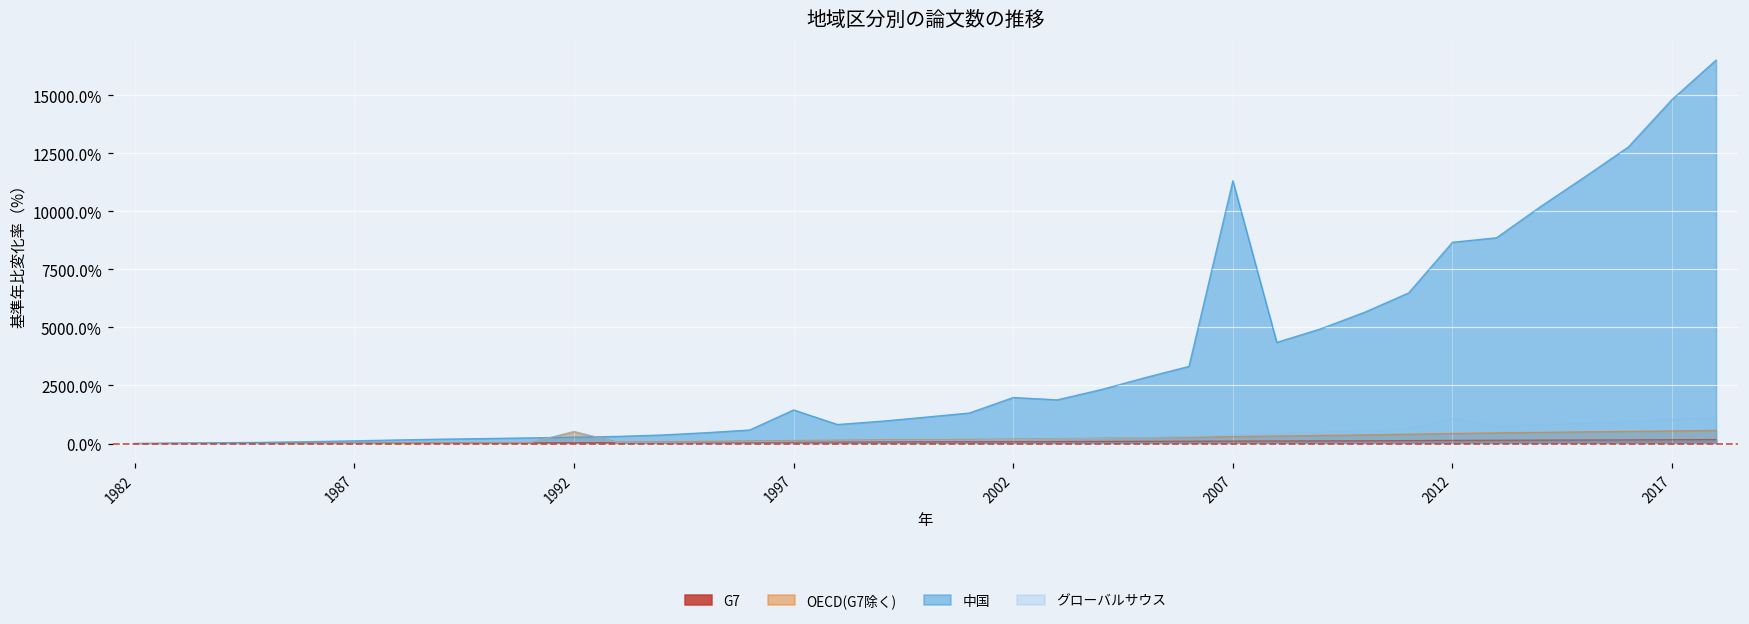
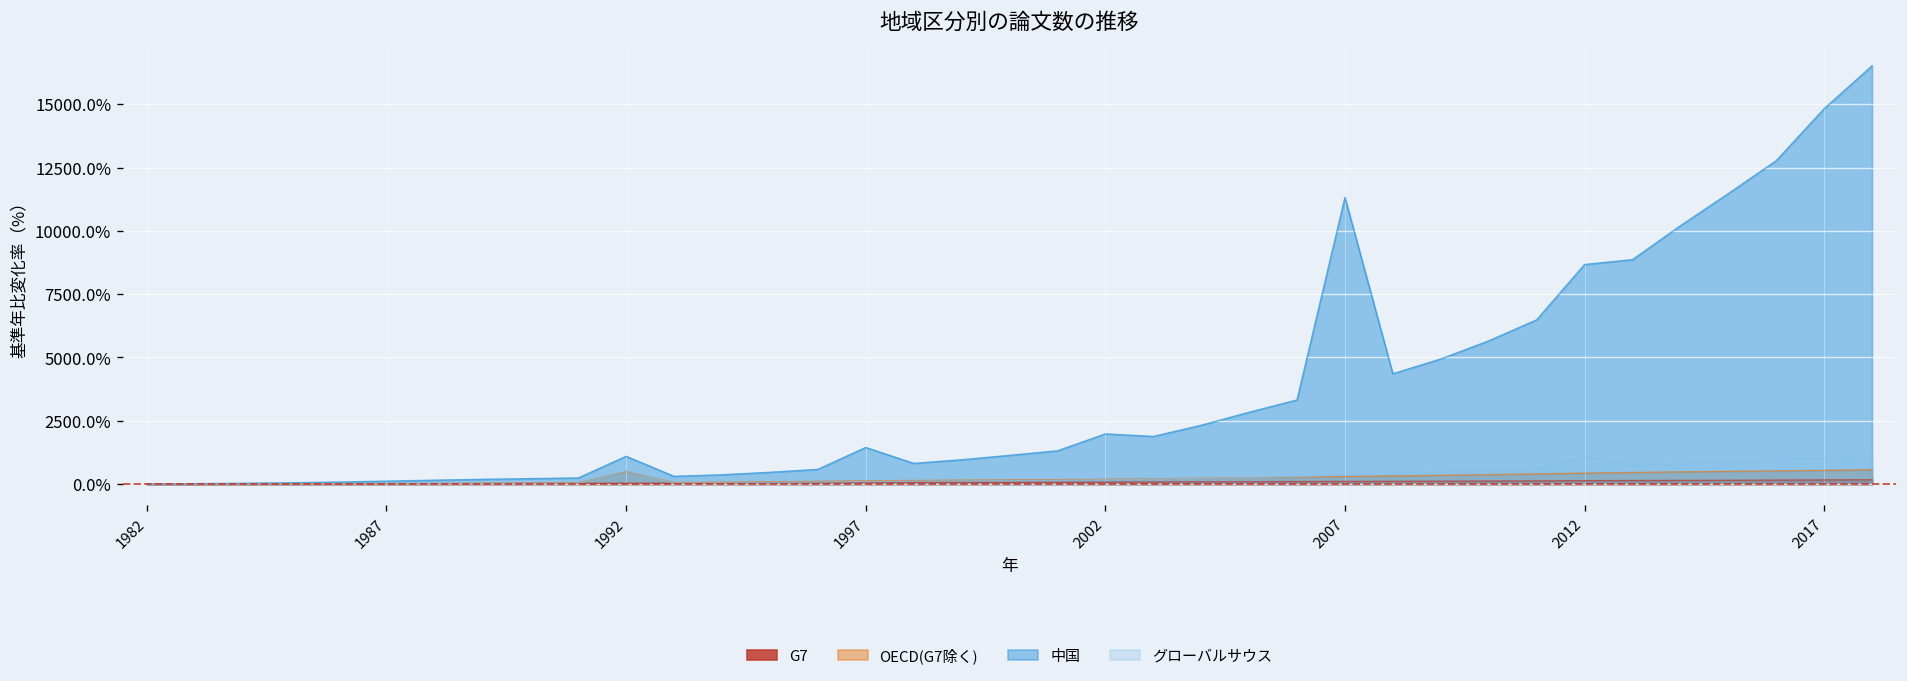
中国, 1992: 300% -> 1100%
